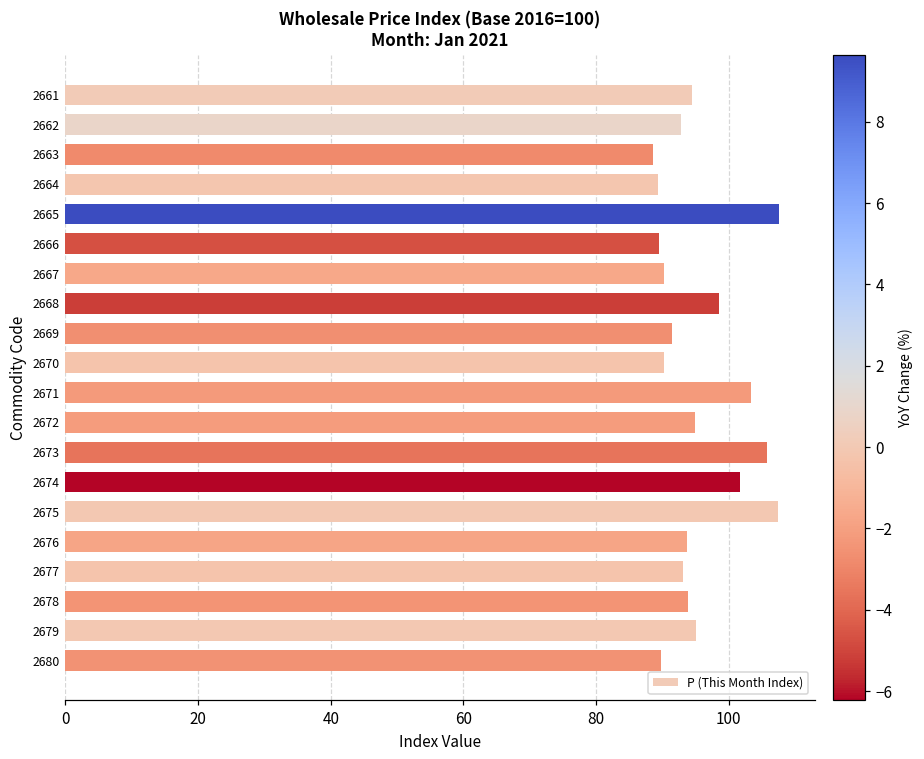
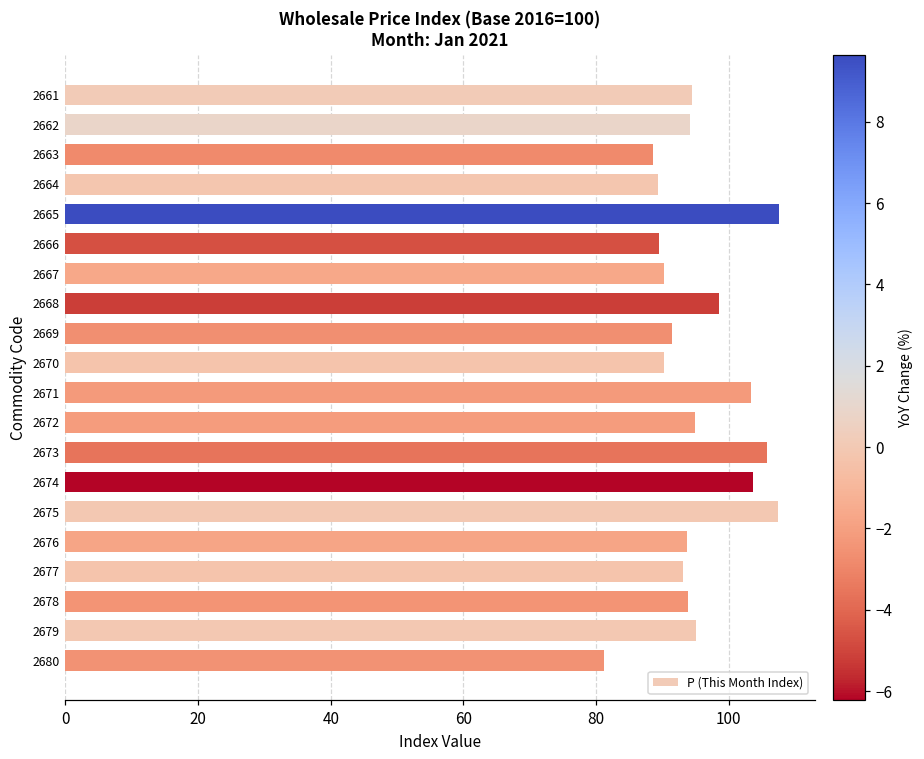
2662: 93 -> 94
2674: 102 -> 104
2680: 90 -> 81
